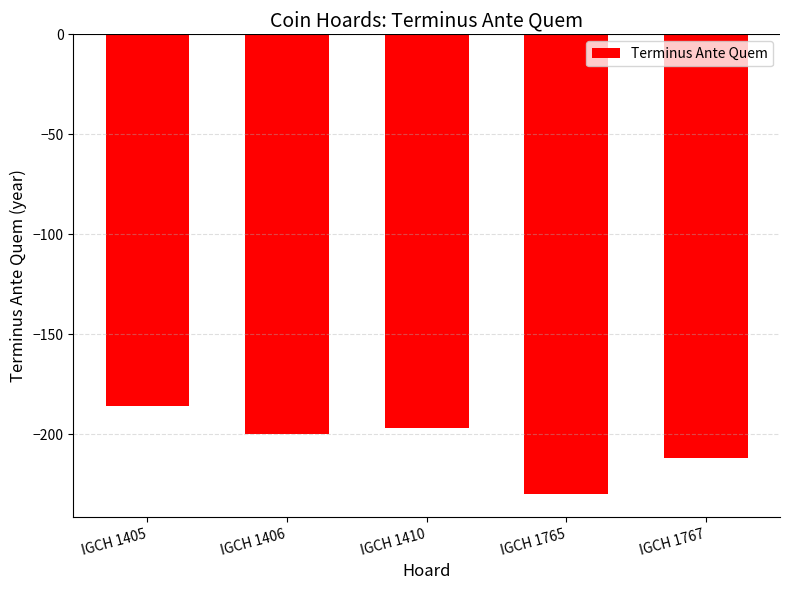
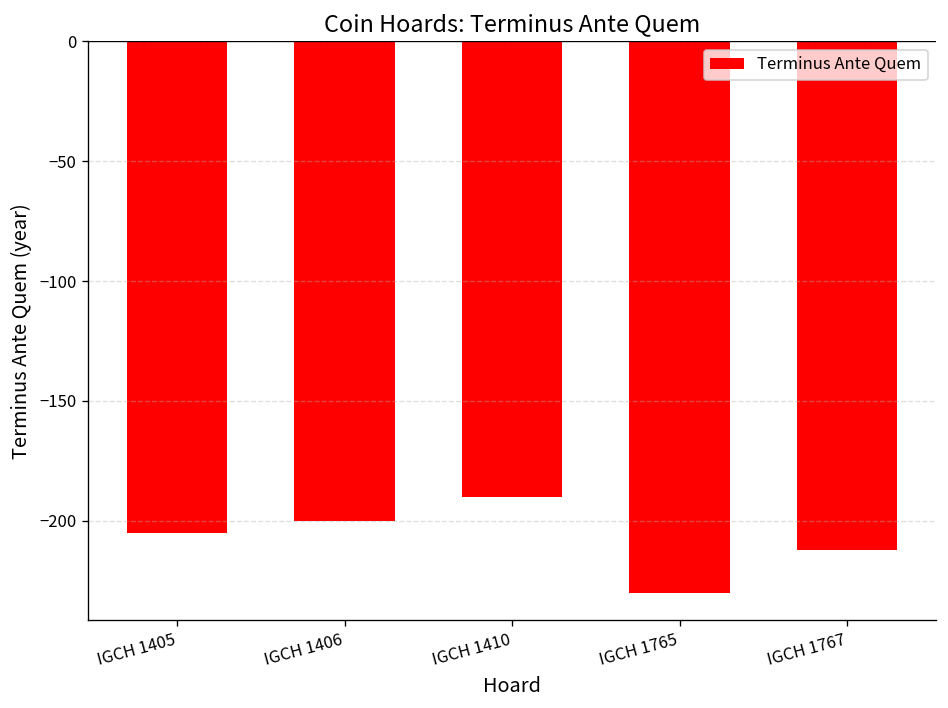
IGCH 1405: -186 -> -205
IGCH 1410: -197 -> -190
